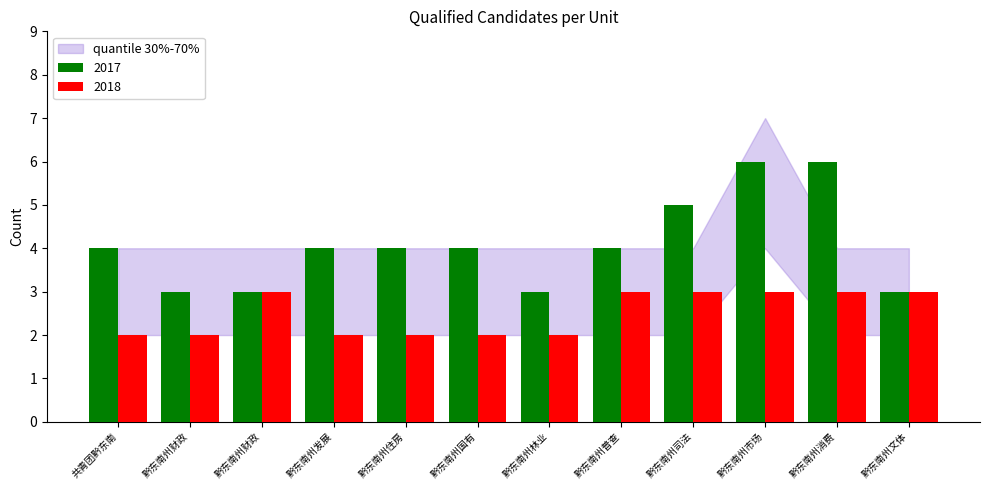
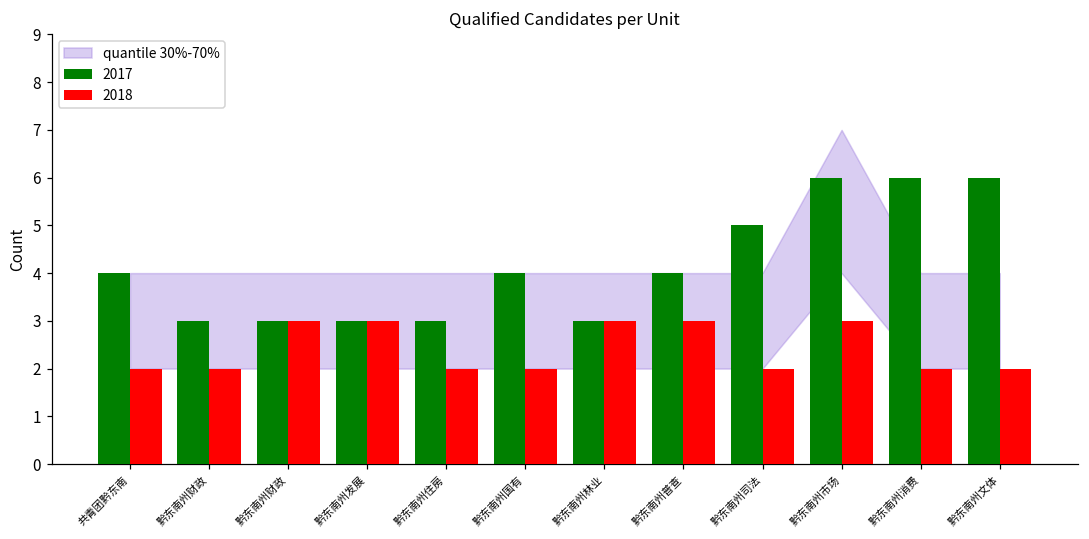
2017, 黔东南州发展: 4 -> 3
2018, 黔东南州发展: 2 -> 3
2017, 黔东南州住房: 4 -> 3
2018, 黔东南州林业: 2 -> 3
2018, 黔东南州司法: 3 -> 2
2018, 黔东南州消费: 3 -> 2
2017, 黔东南州文体: 3 -> 6
2018, 黔东南州文体: 3 -> 2
